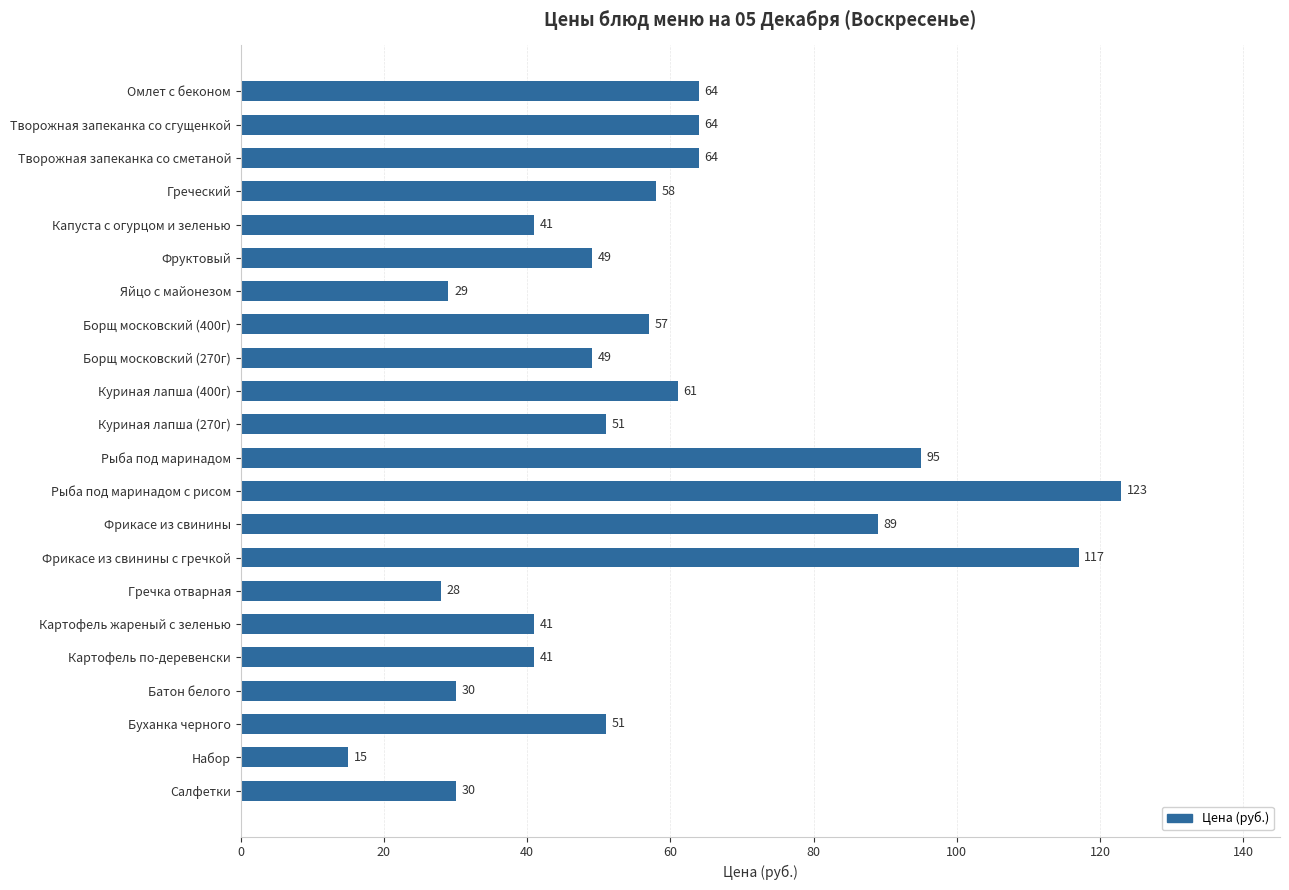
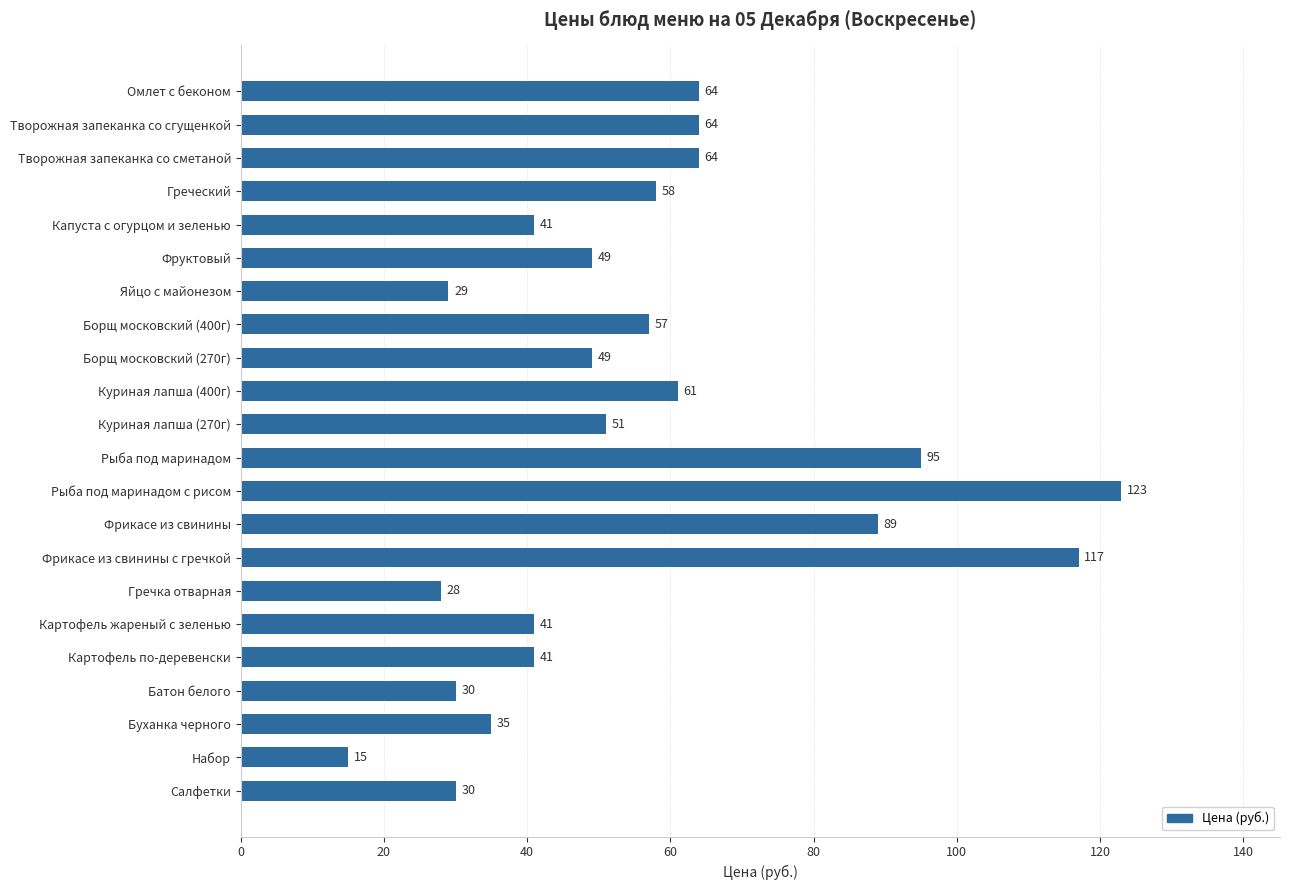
Буханка черного: 51 -> 35
